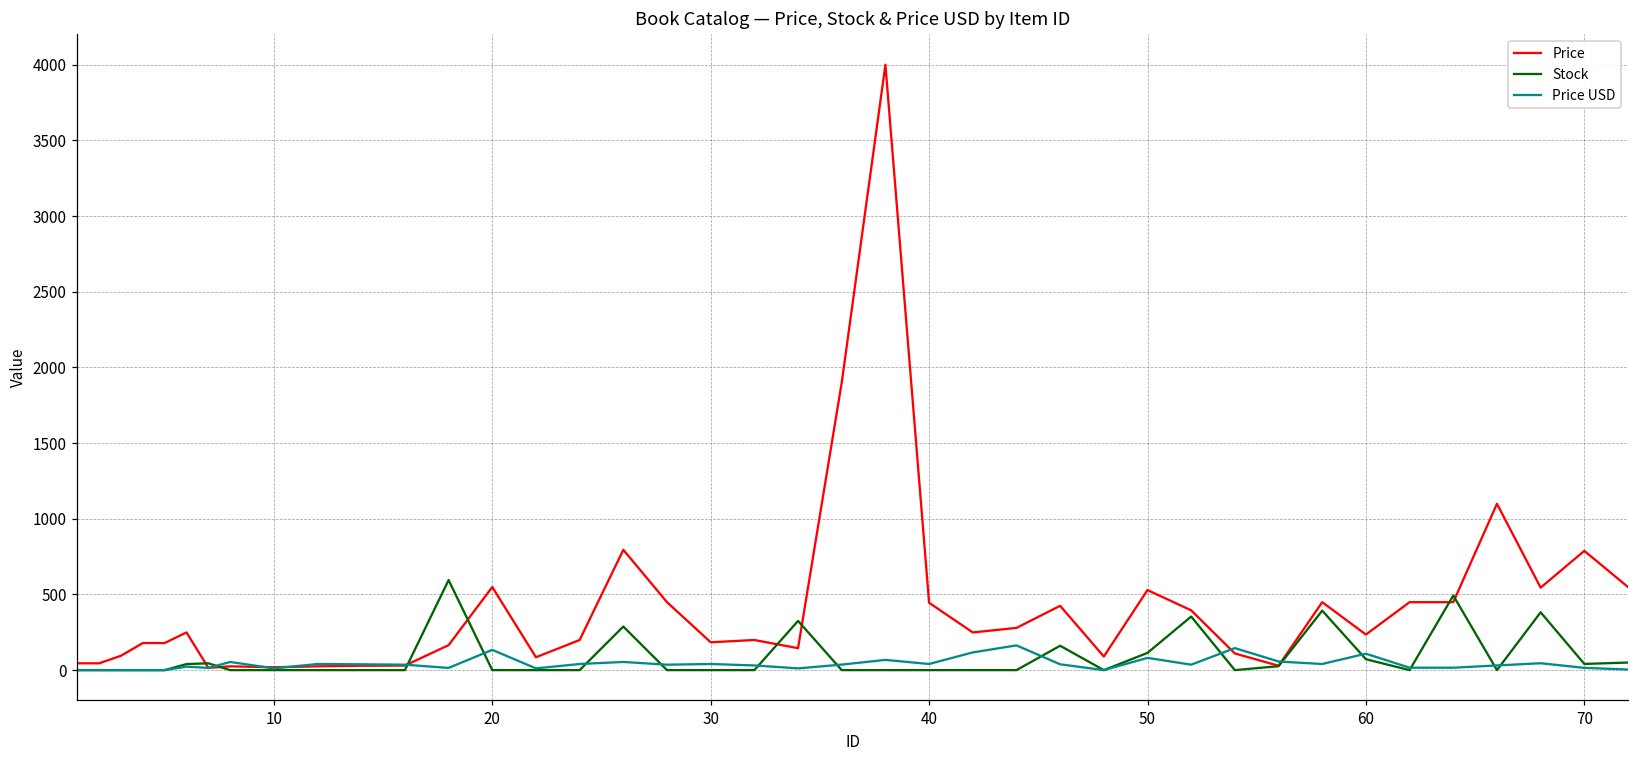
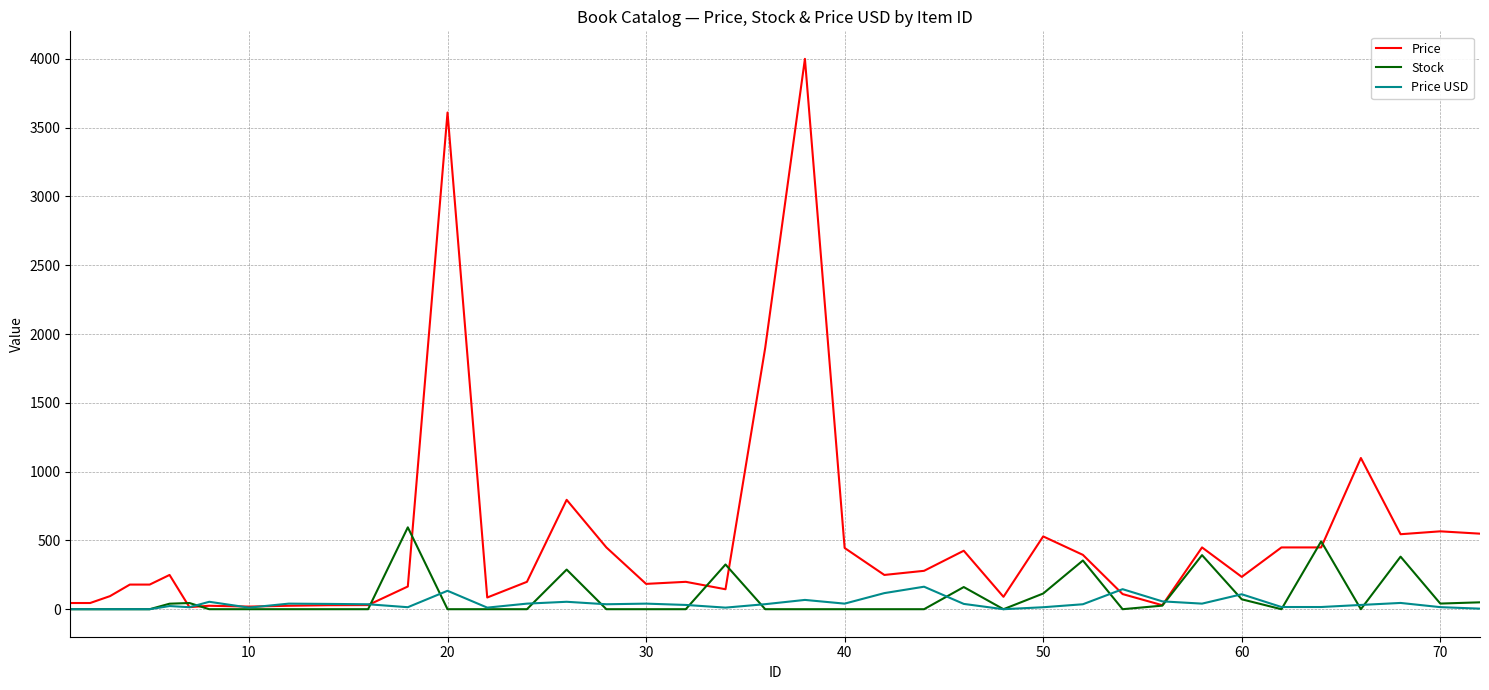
Price, 20: 550 -> 3610
Price USD, 50: 80 -> 10
Price, 70: 790 -> 570
